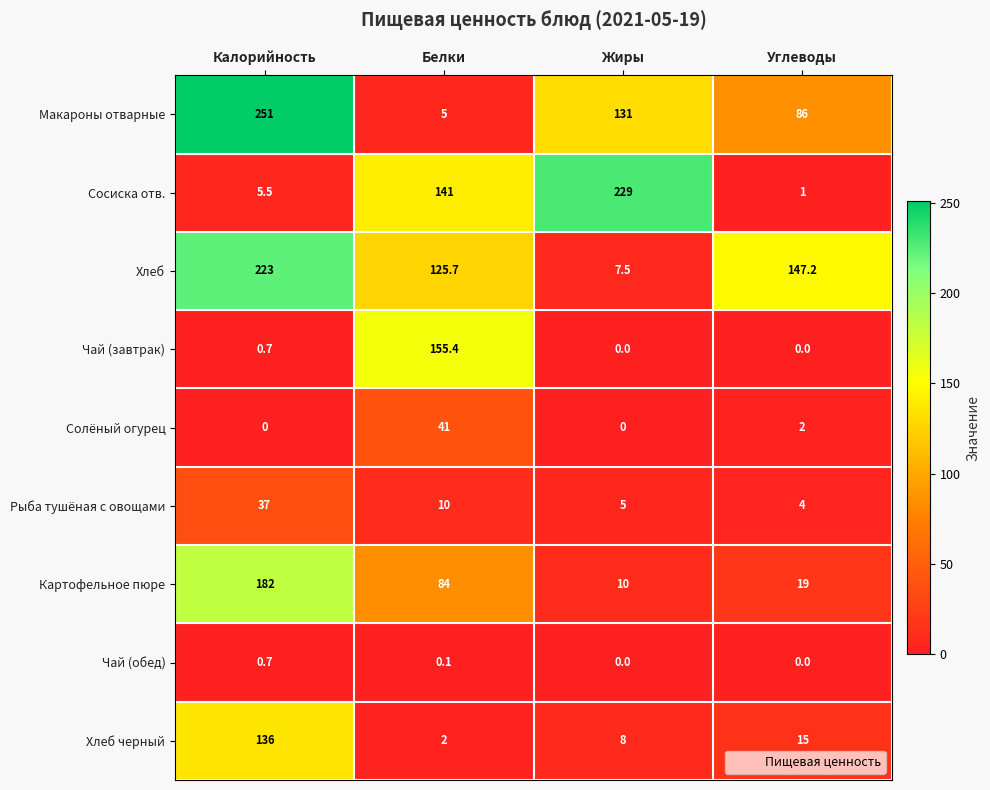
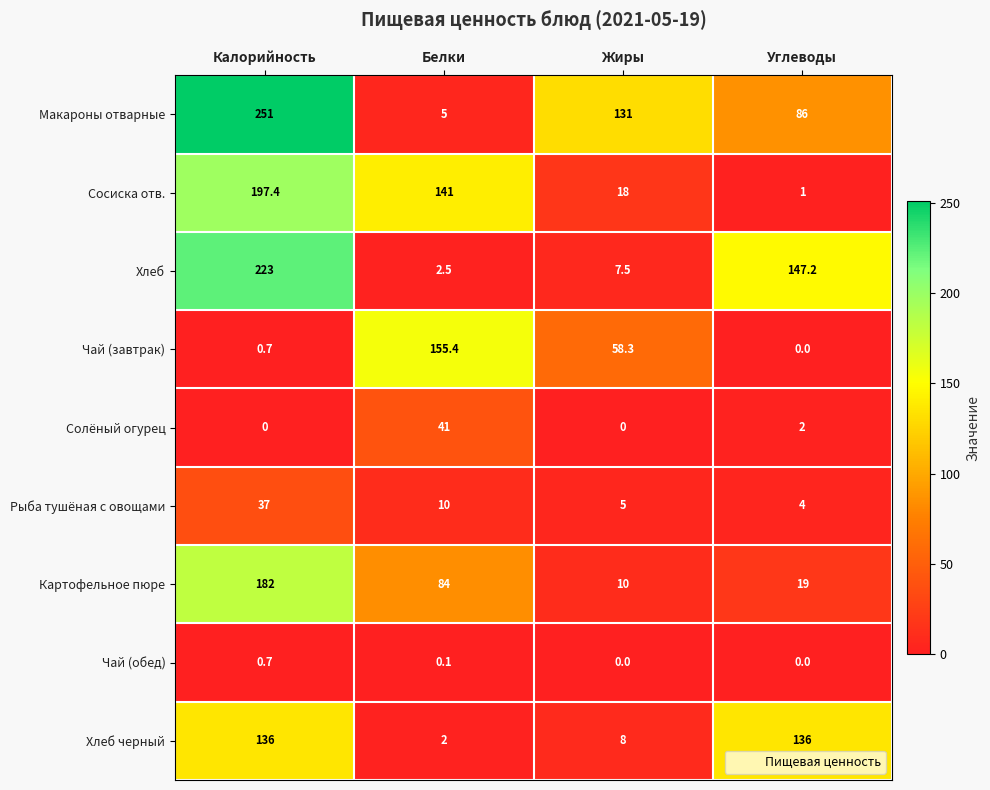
Сосиска отв., Калорийность: 5.5 -> 197.4
Сосиска отв., Жиры: 229 -> 18
Хлеб, Белки: 125.7 -> 2.5
Чай (завтрак), Жиры: 0.0 -> 58.3
Хлеб черный, Углеводы: 15 -> 136
